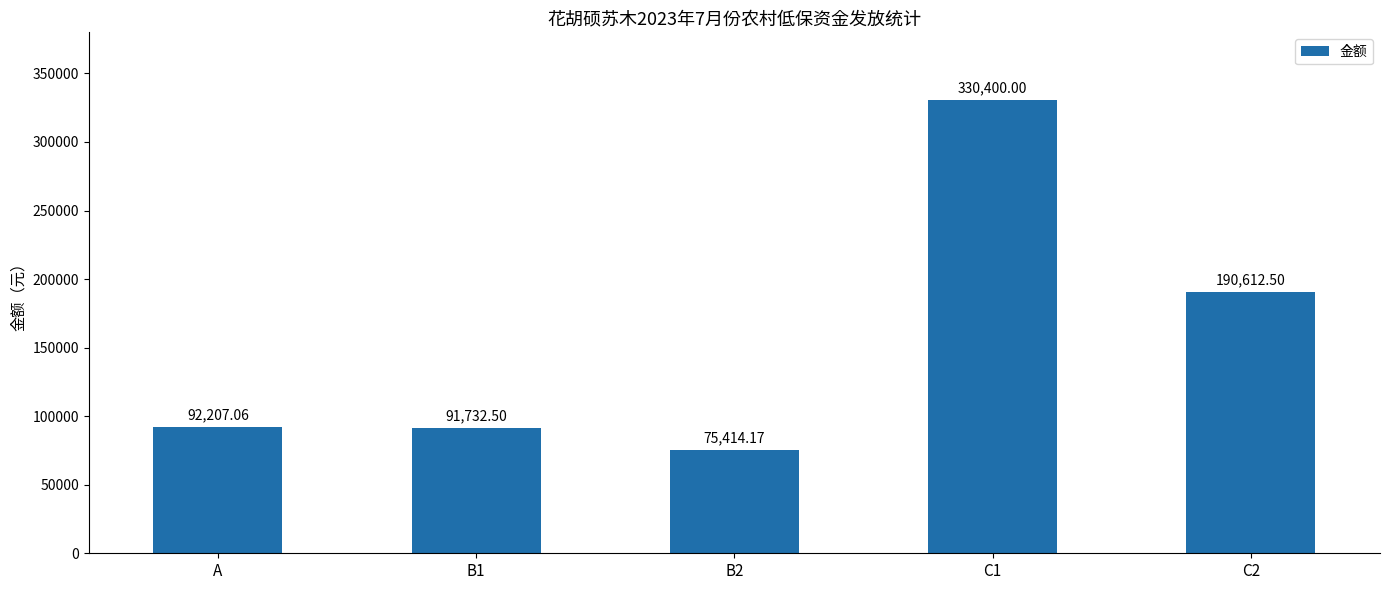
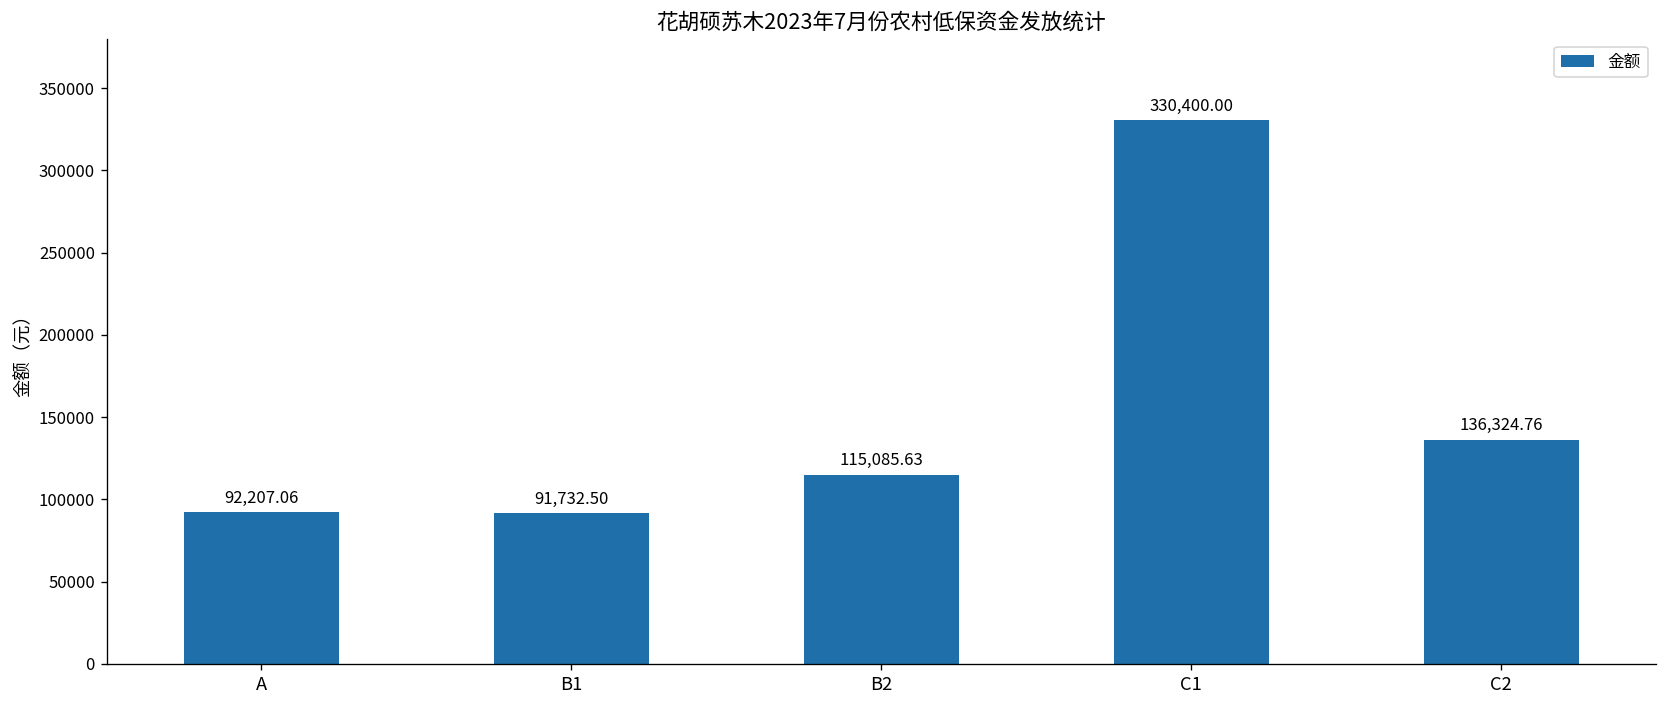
B2: 75,414.17 -> 115,085.63
C2: 190,612.50 -> 136,324.76
